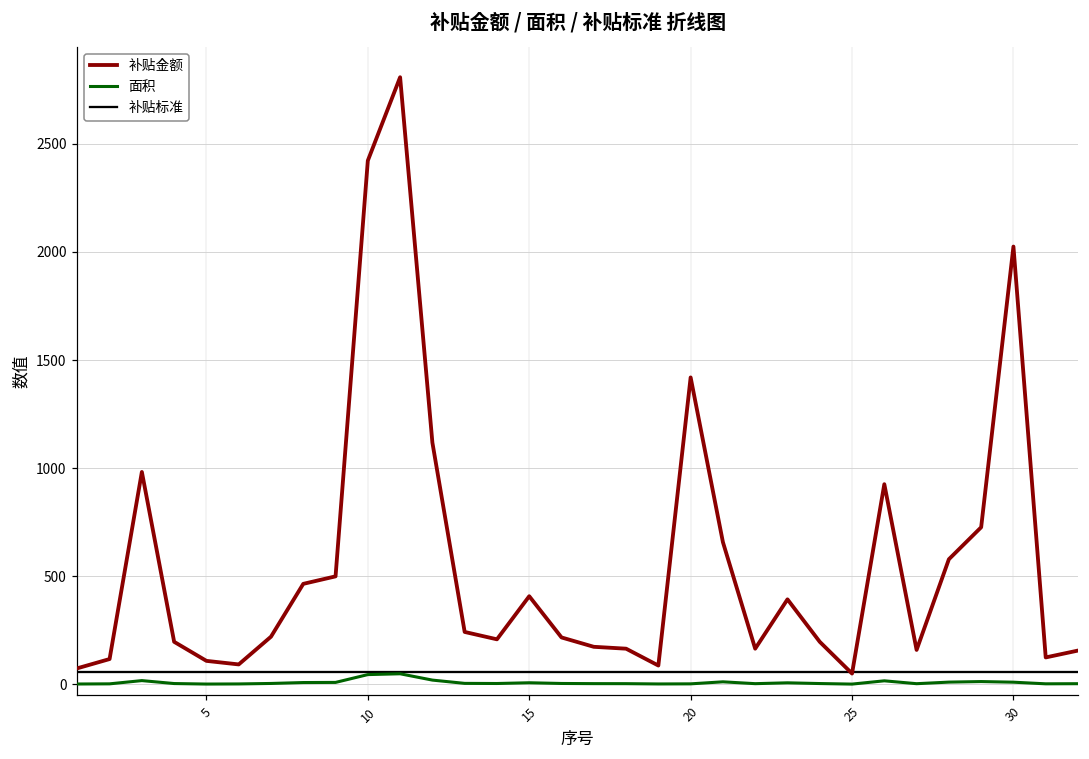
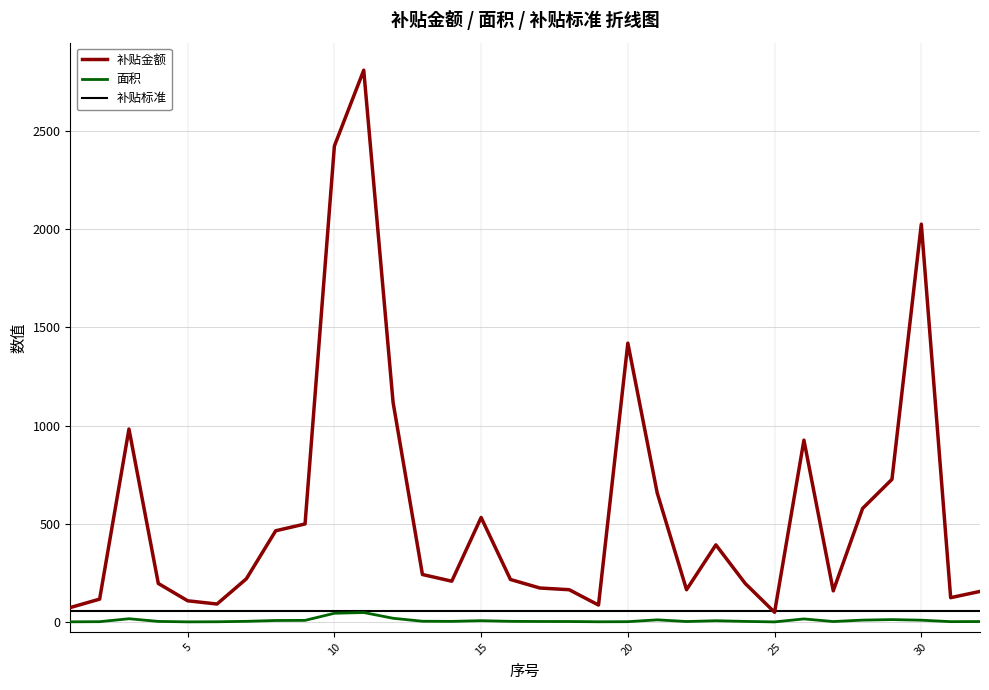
补贴金额, 15: 410 -> 530
